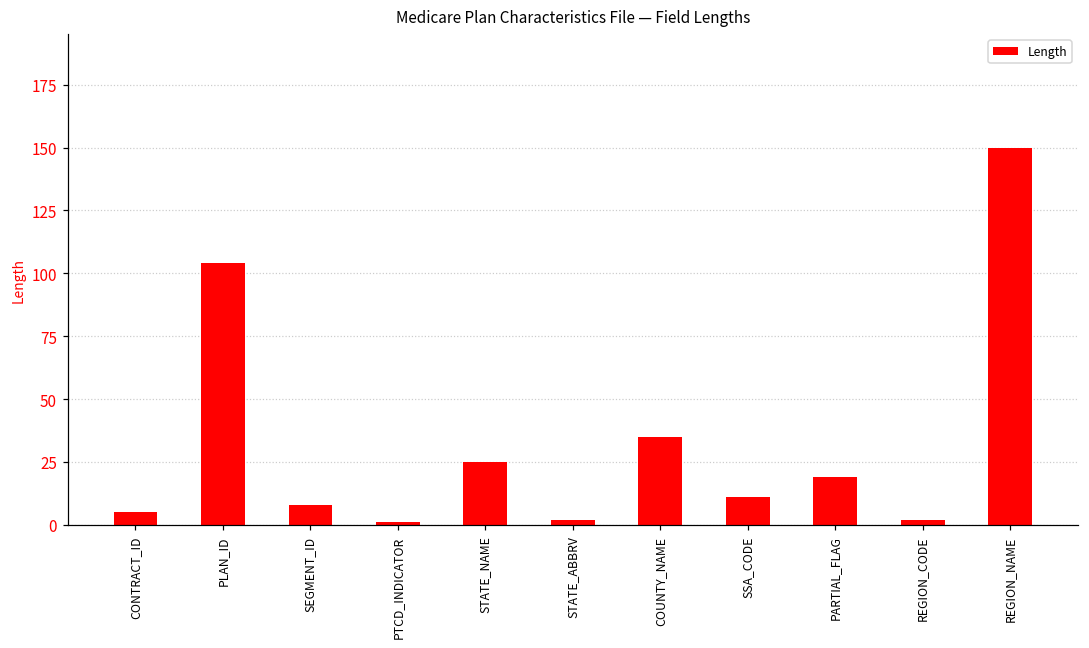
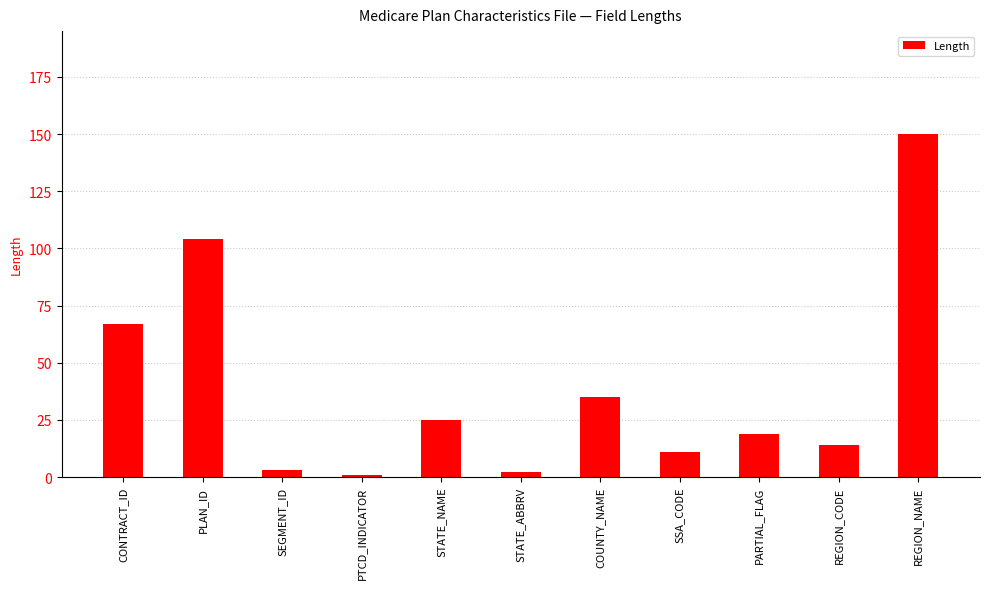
CONTRACT_ID: 5 -> 67
SEGMENT_ID: 8 -> 3
REGION_CODE: 2 -> 14
